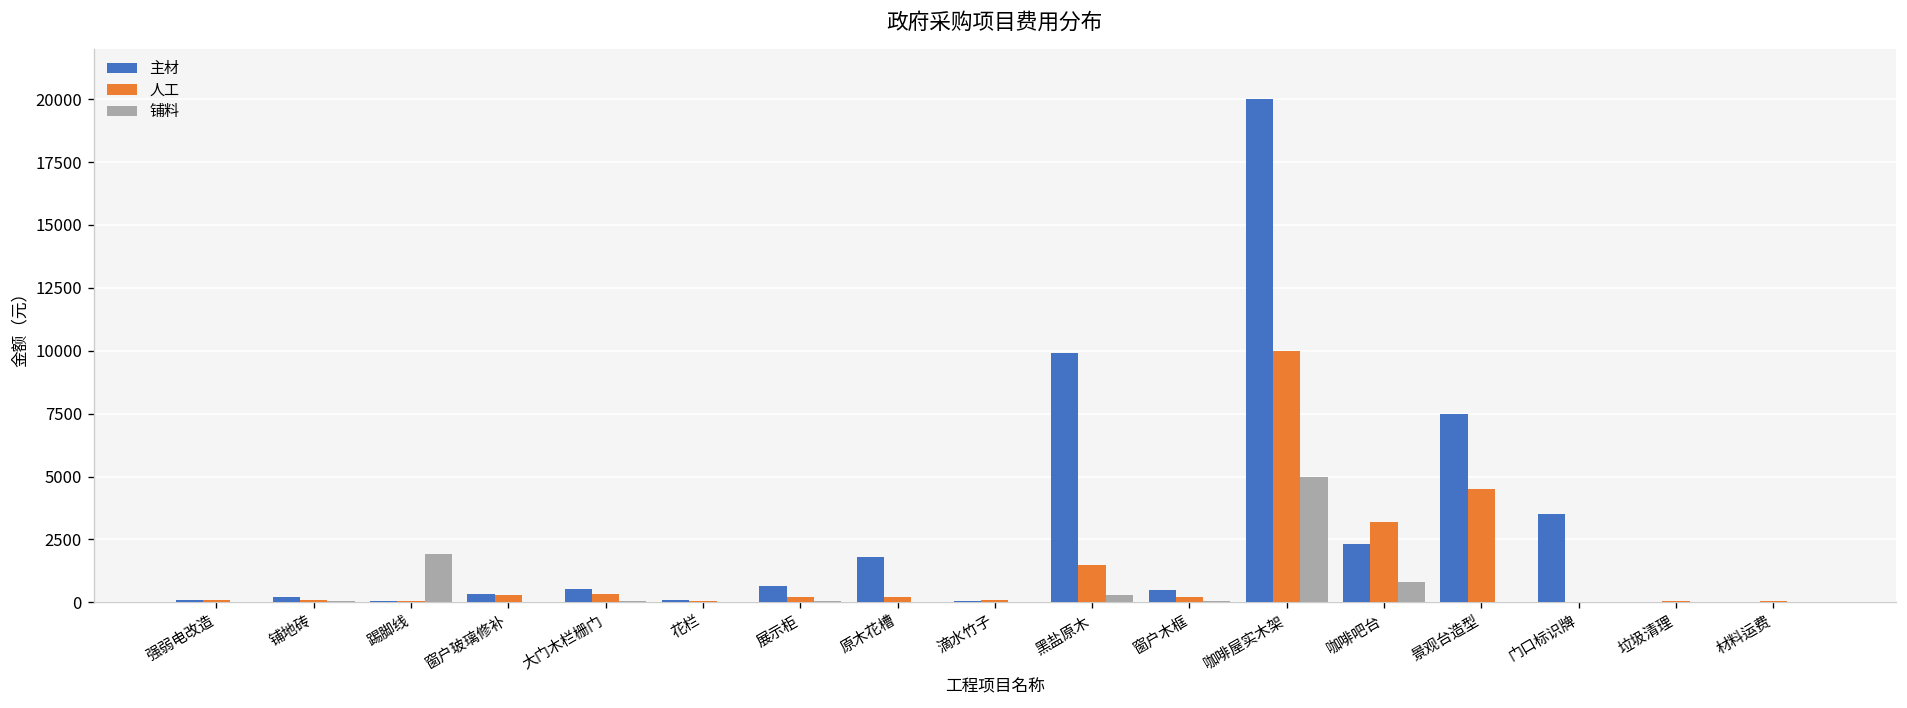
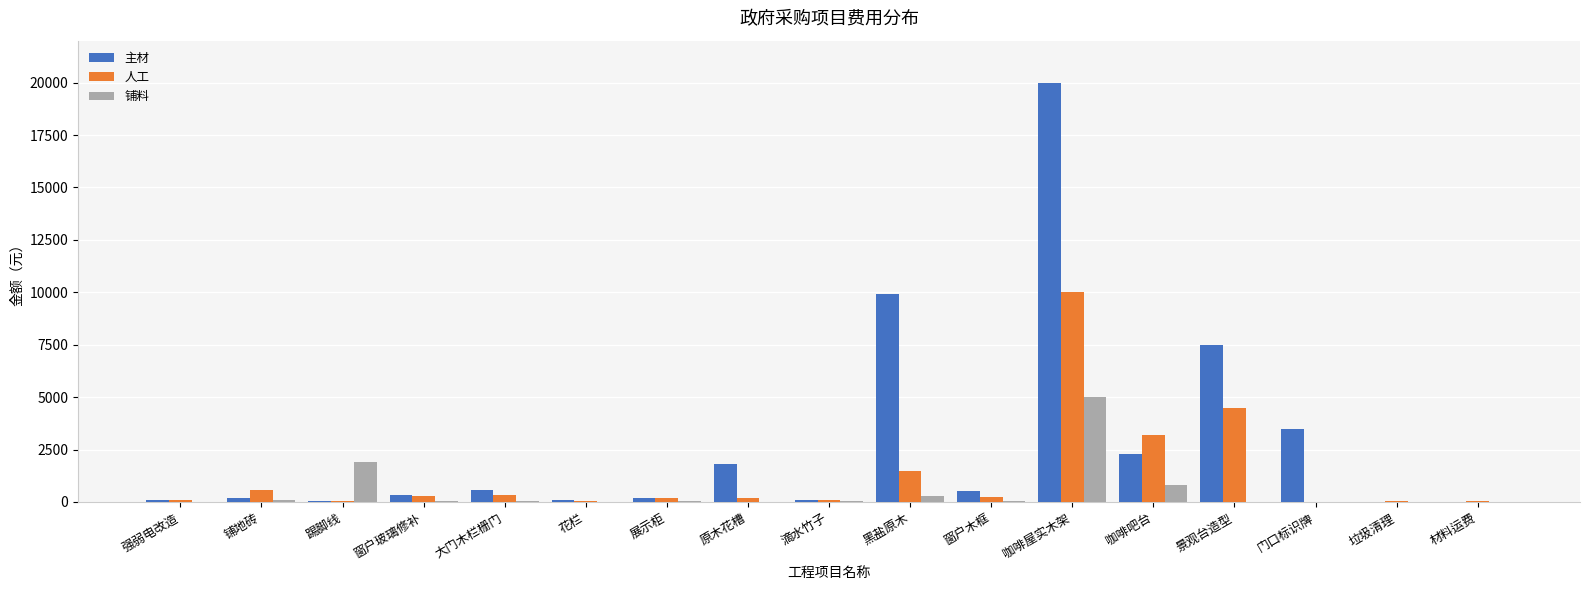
人工, 铺地砖: 100 -> 600
主材, 展示柜: 700 -> 200
